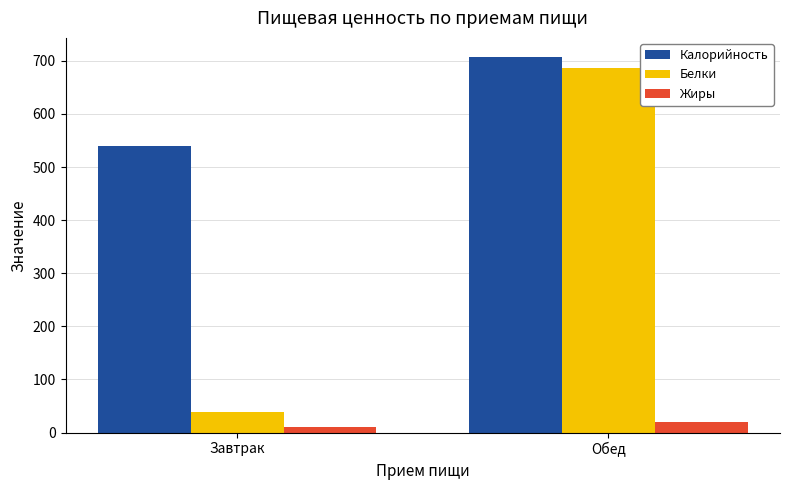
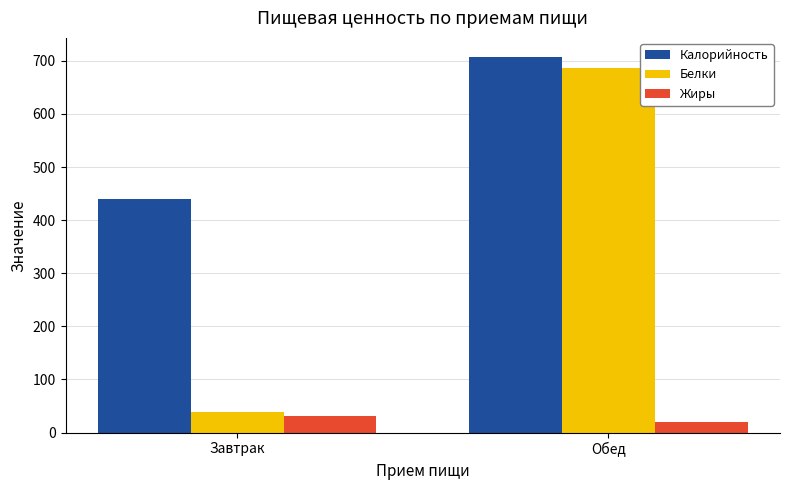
Калорийность, Завтрак: 540 -> 440
Жиры, Завтрак: 10 -> 30
